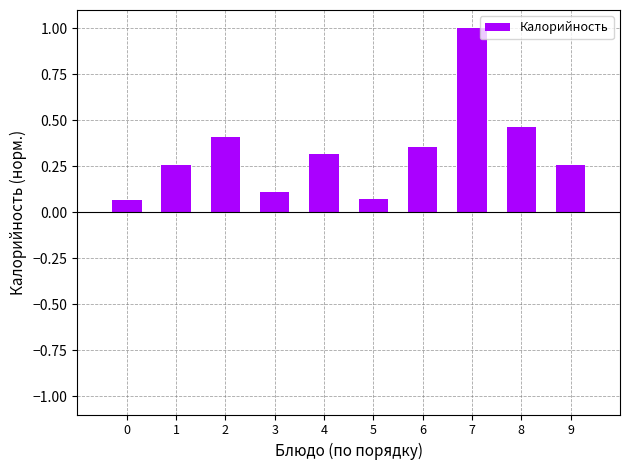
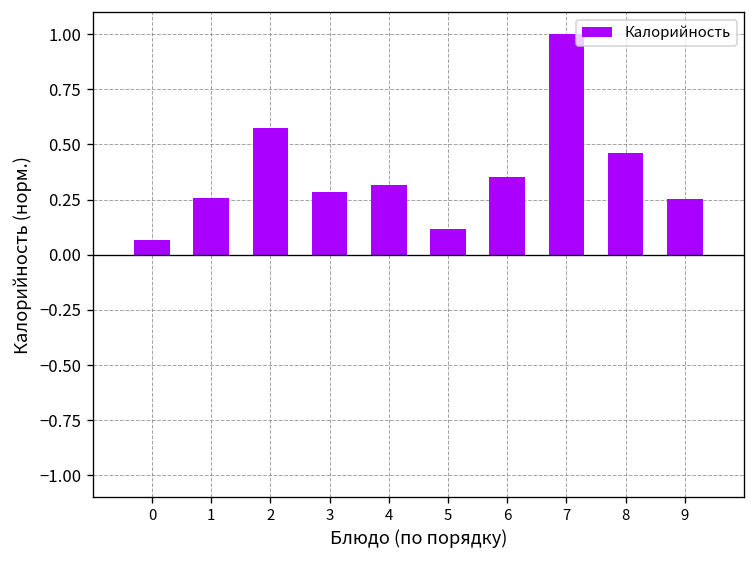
2: 0.41 -> 0.57
3: 0.11 -> 0.28
5: 0.07 -> 0.11
